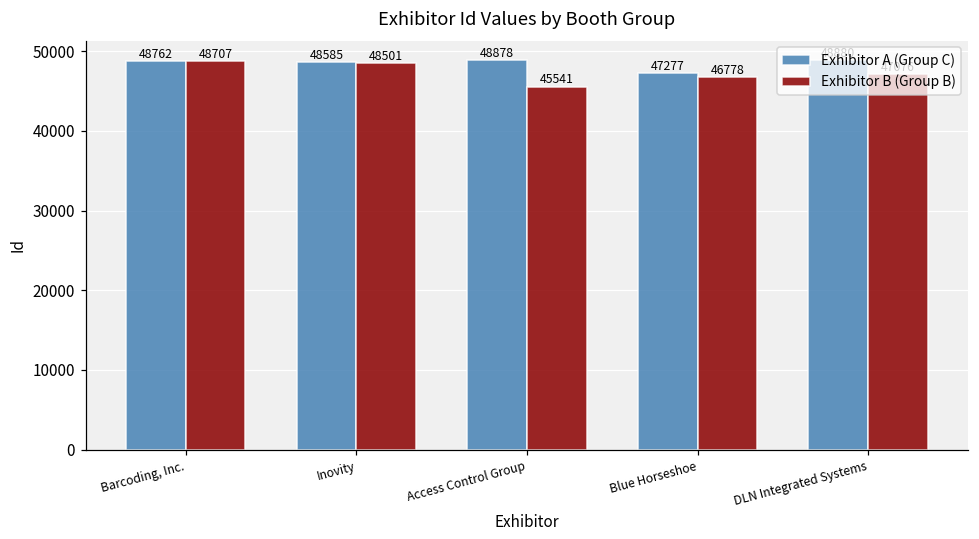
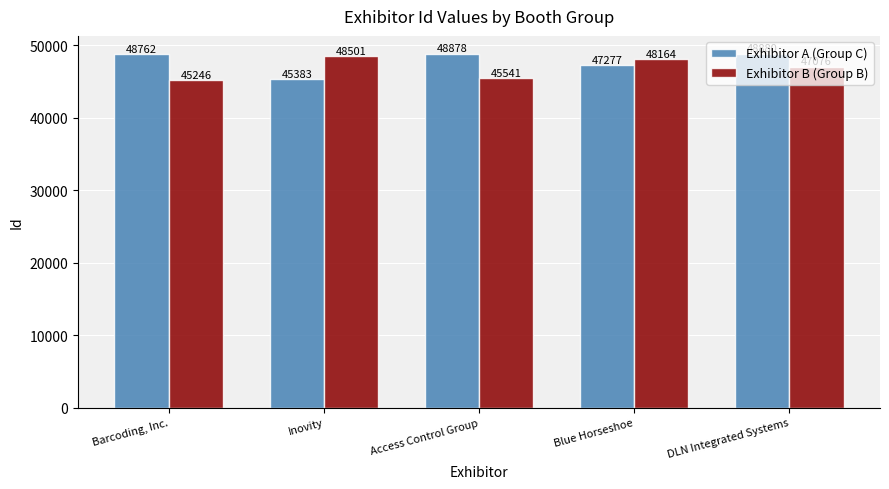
Exhibitor B (Group B), Barcoding, Inc.: 48707 -> 45246
Exhibitor A (Group C), Inovity: 48585 -> 45383
Exhibitor B (Group B), Blue Horseshoe: 46778 -> 48164
